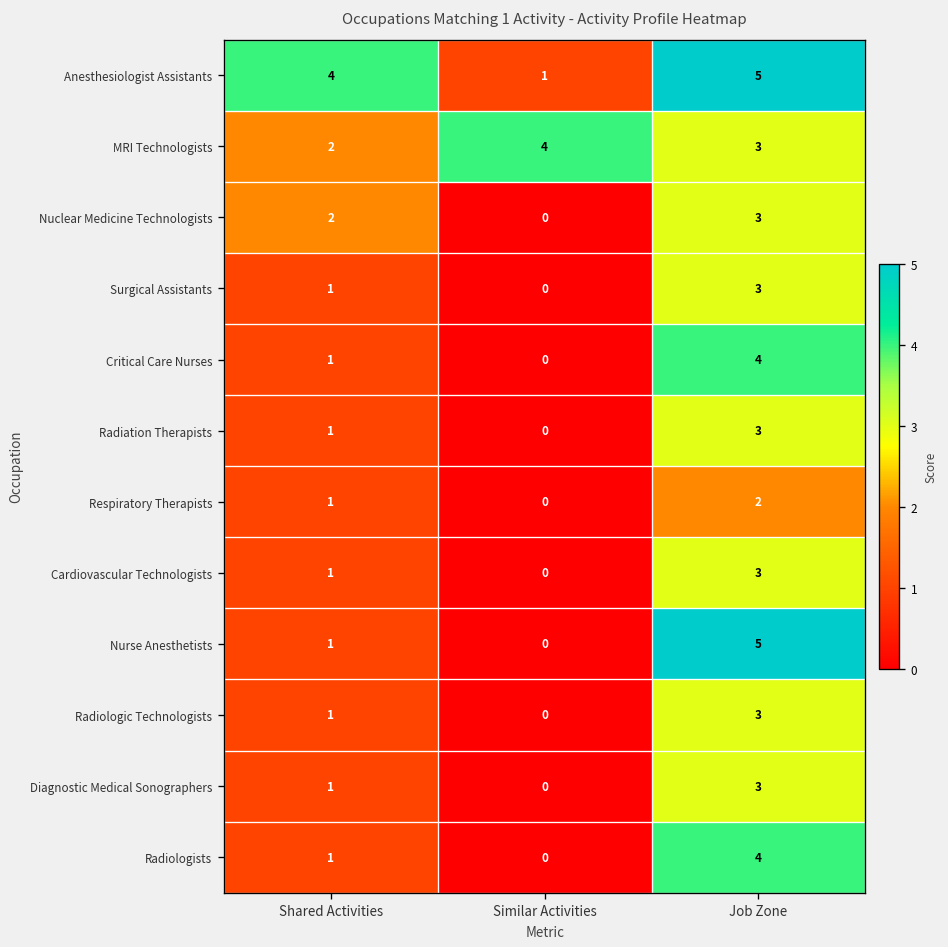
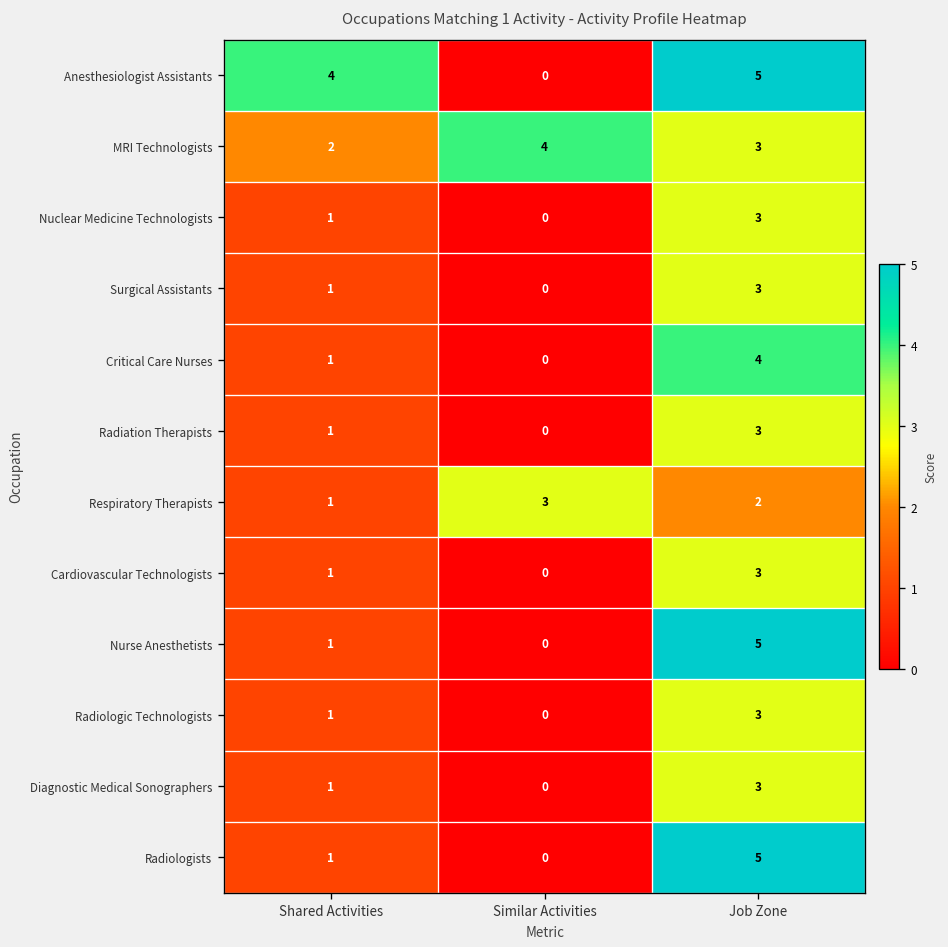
Anesthesiologist Assistants, Similar Activities: 1 -> 0
Nuclear Medicine Technologists, Shared Activities: 2 -> 1
Respiratory Therapists, Similar Activities: 0 -> 3
Radiologists, Job Zone: 4 -> 5
